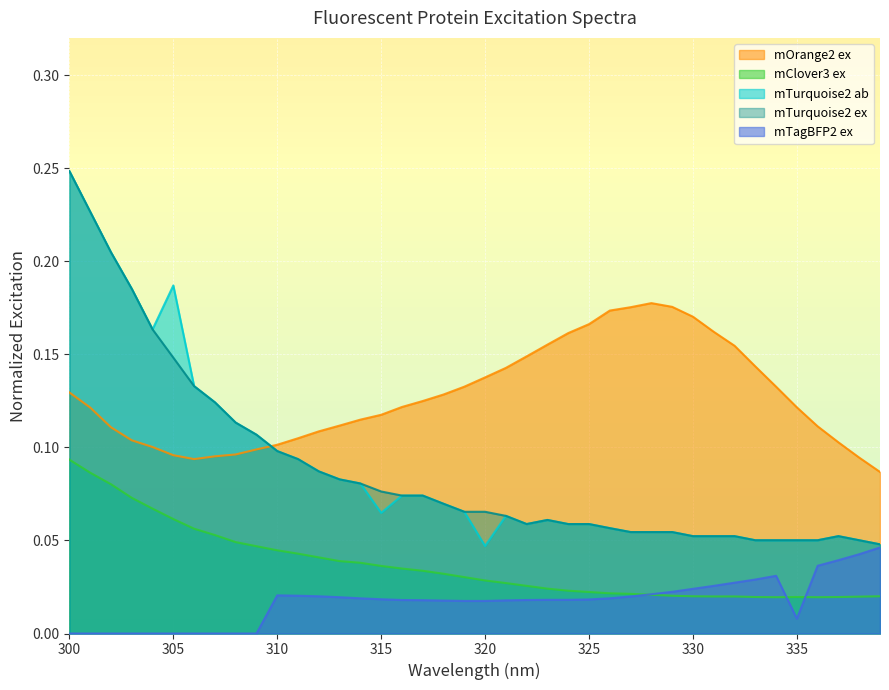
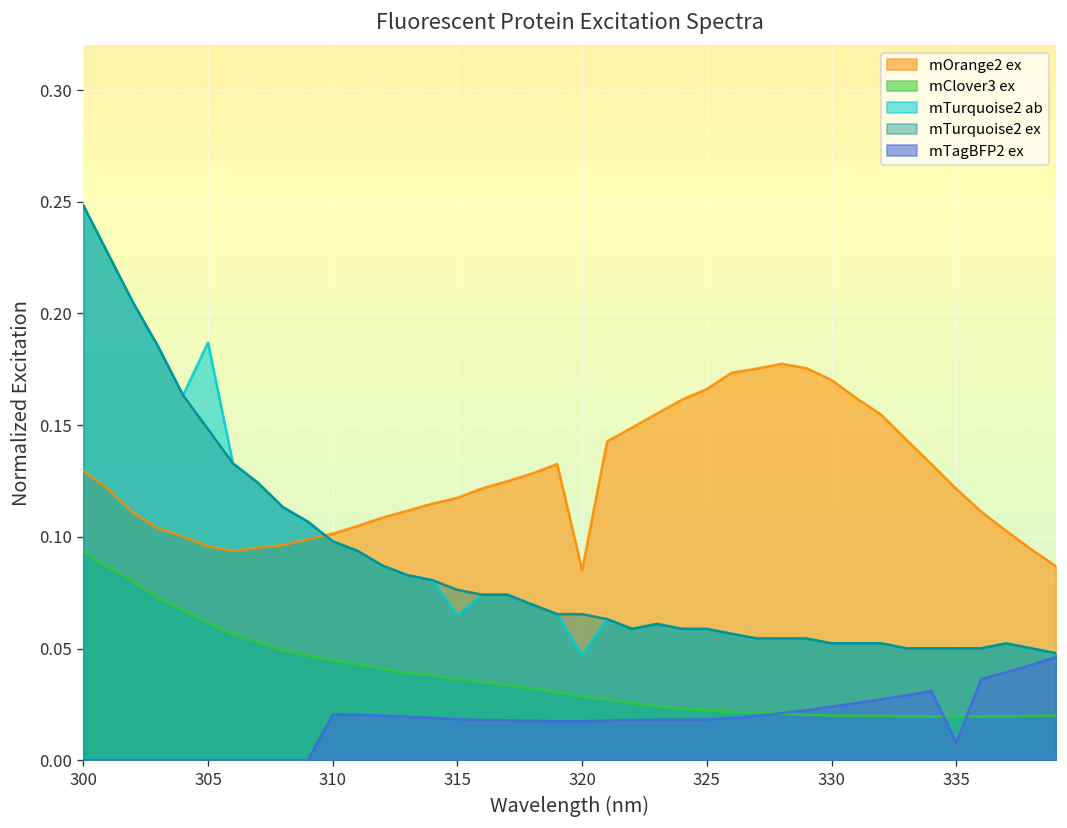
mOrange2 ex, 320: 0.138 -> 0.085
